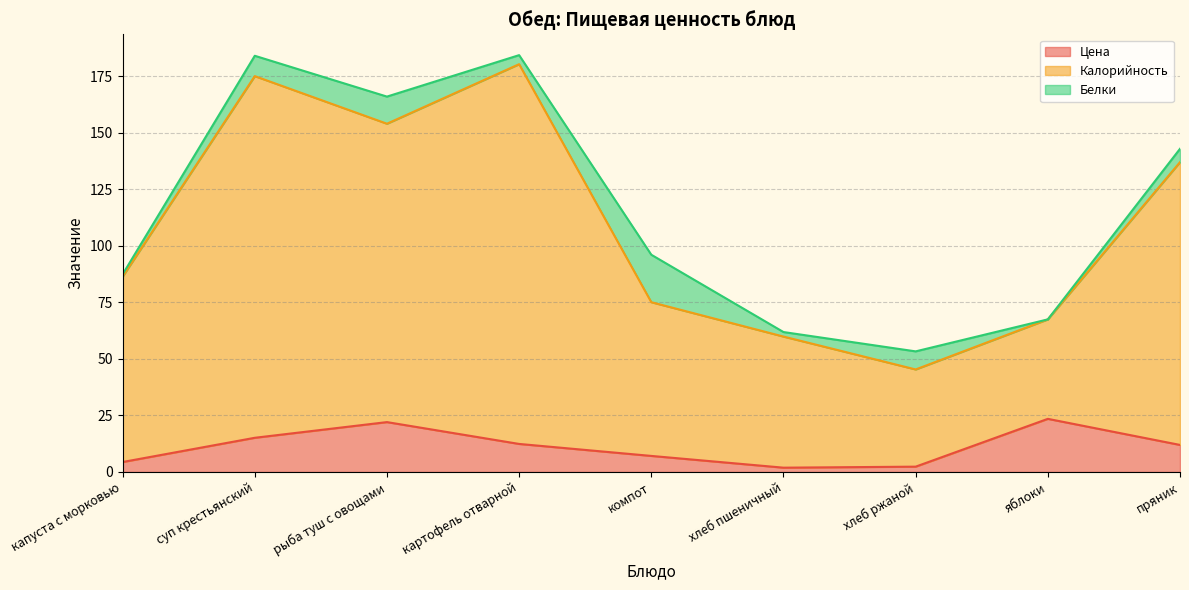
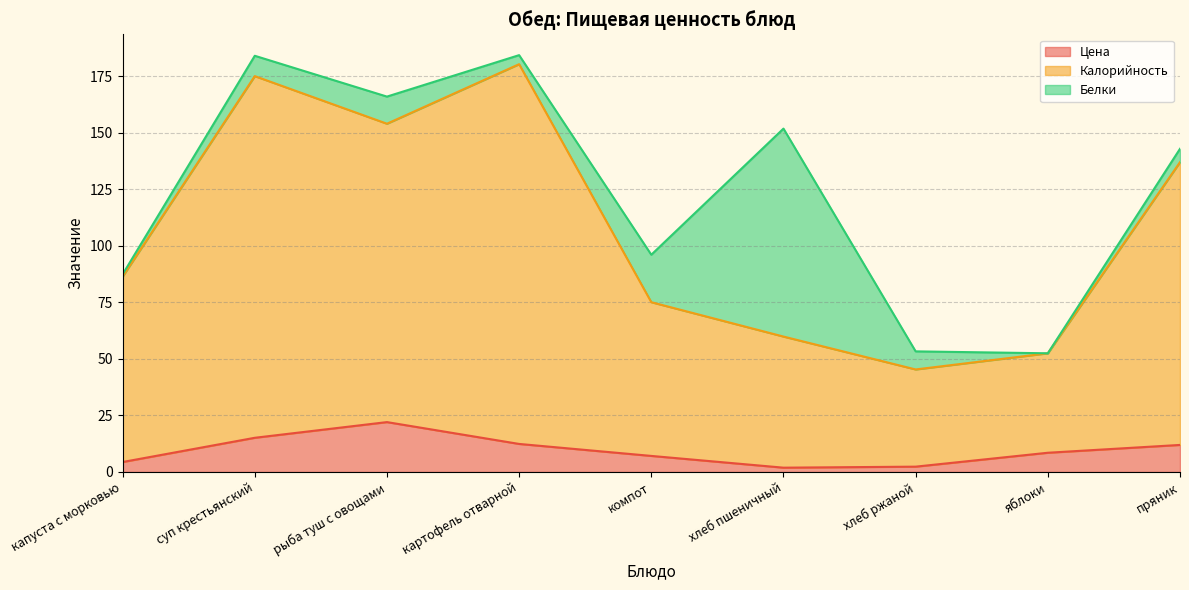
Белки, хлеб пшеничный: 2 -> 92
Цена, яблоки: 24 -> 9
